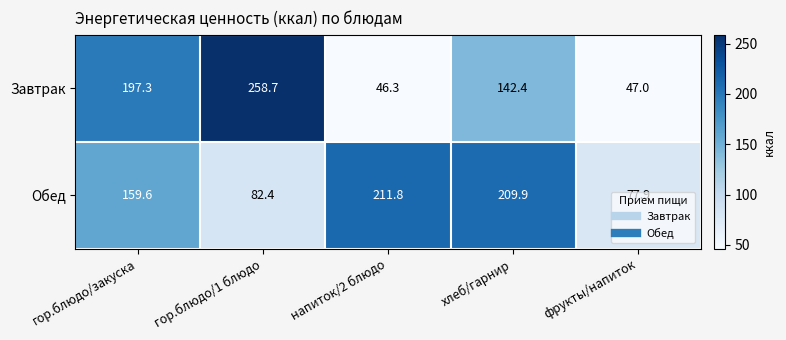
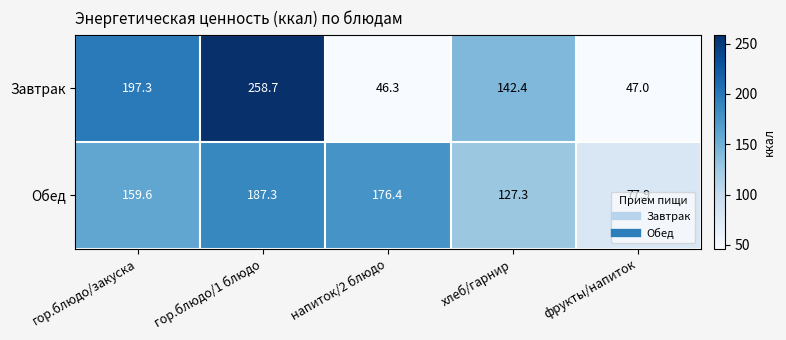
Обед, гор.блюдо/1 блюдо: 82.4 -> 187.3
Обед, напиток/2 блюдо: 211.8 -> 176.4
Обед, хлеб/гарнир: 209.9 -> 127.3
